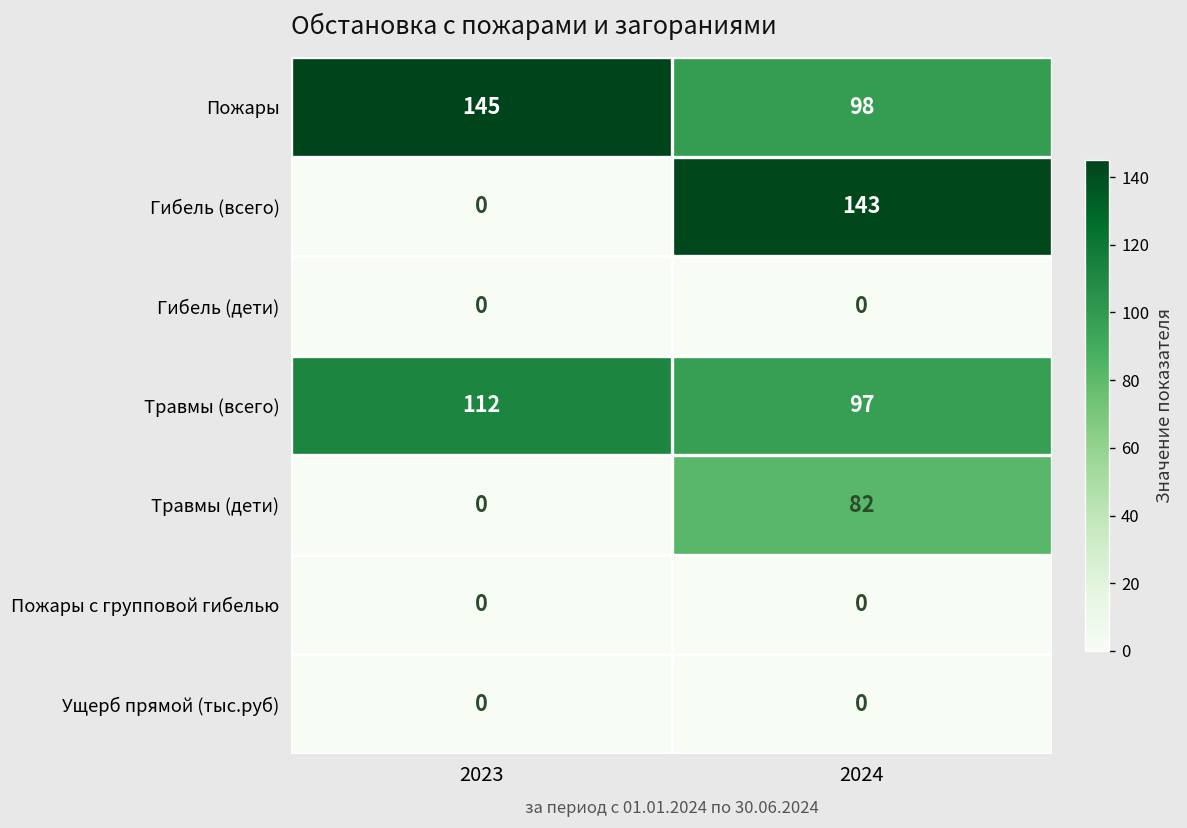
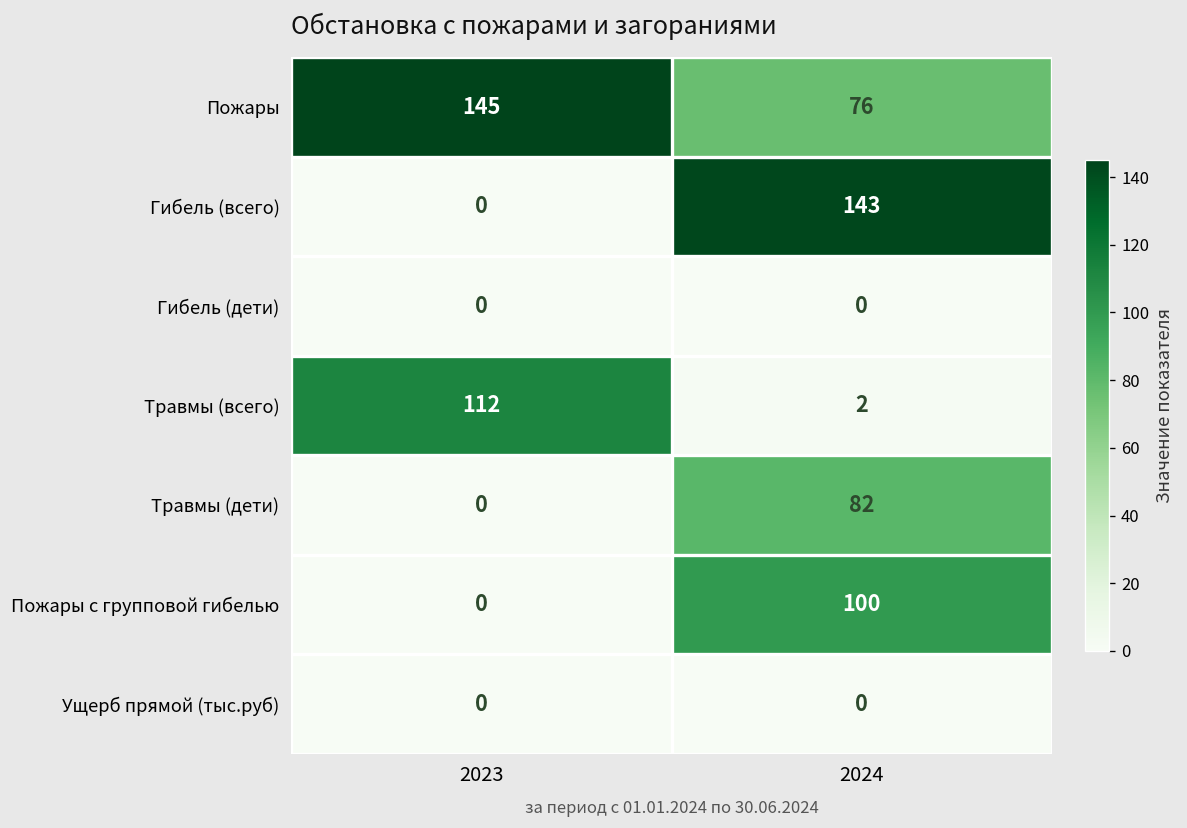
Пожары, 2024: 98 -> 76
Травмы (всего), 2024: 97 -> 2
Пожары с групповой гибелью, 2024: 0 -> 100
